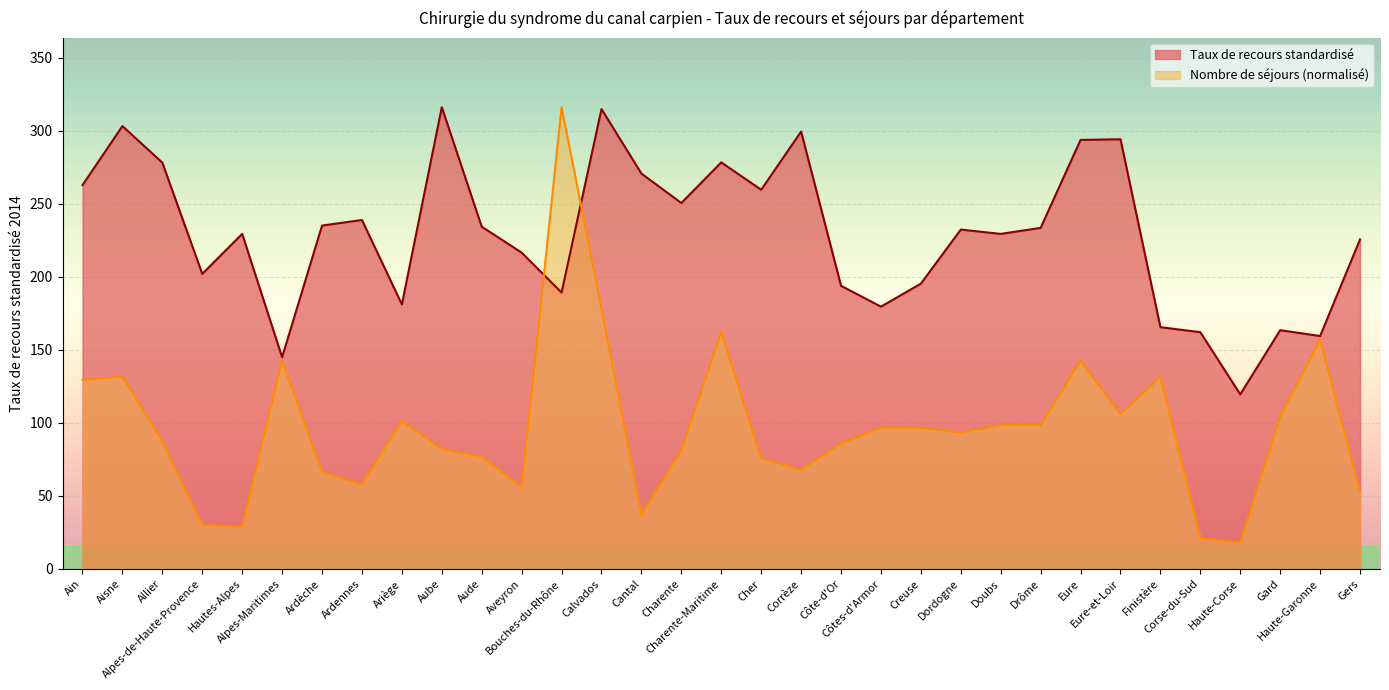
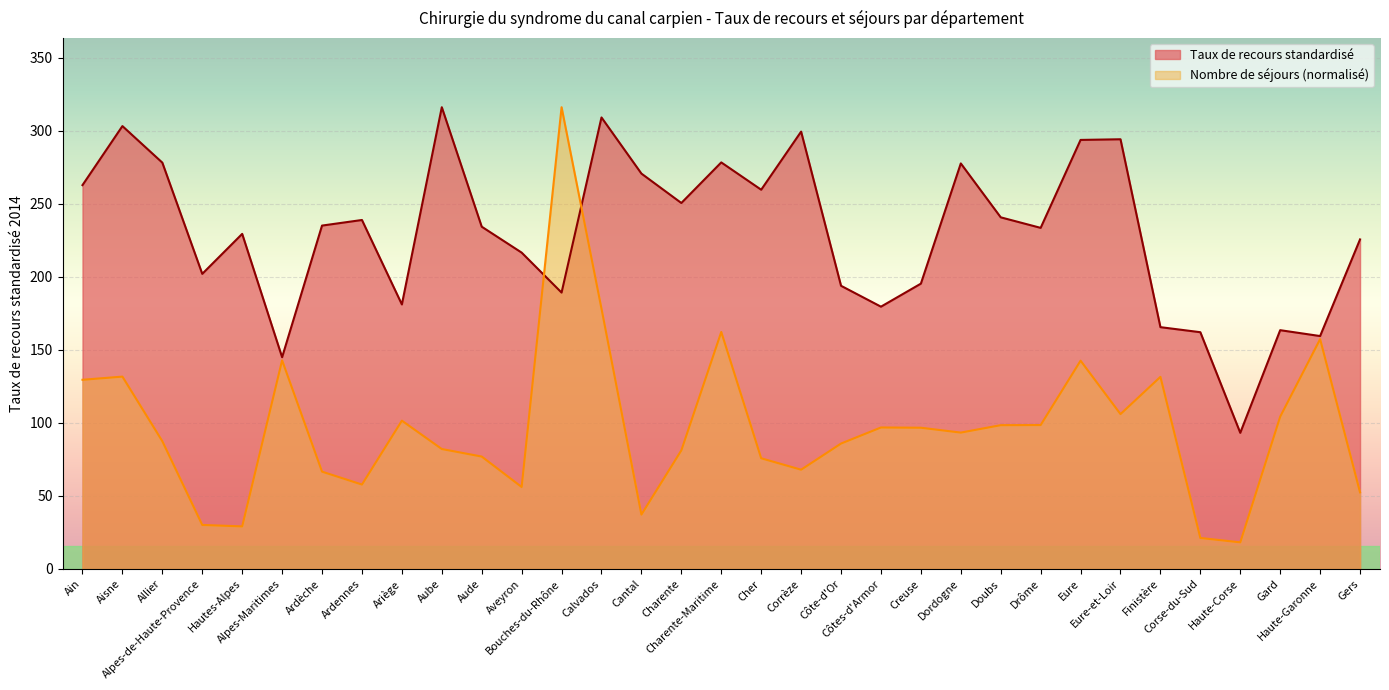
Taux de recours standardisé, Calvados: 315 -> 309
Taux de recours standardisé, Dordogne: 232 -> 278
Taux de recours standardisé, Doubs: 229 -> 241
Taux de recours standardisé, Haute-Corse: 120 -> 93
